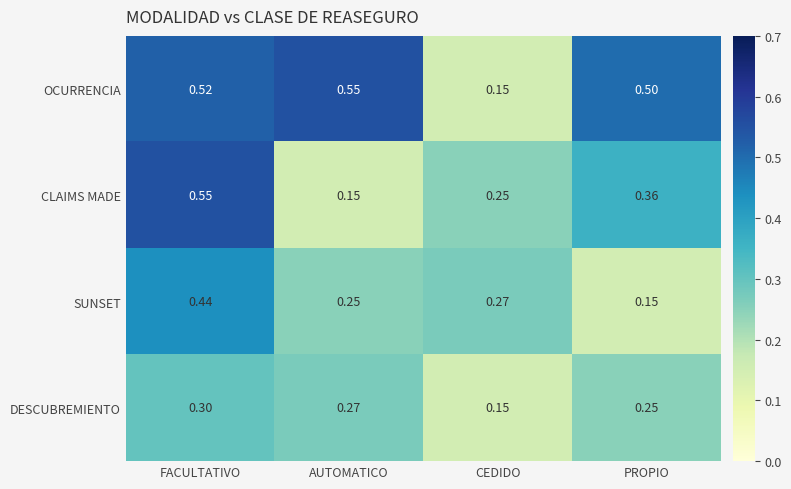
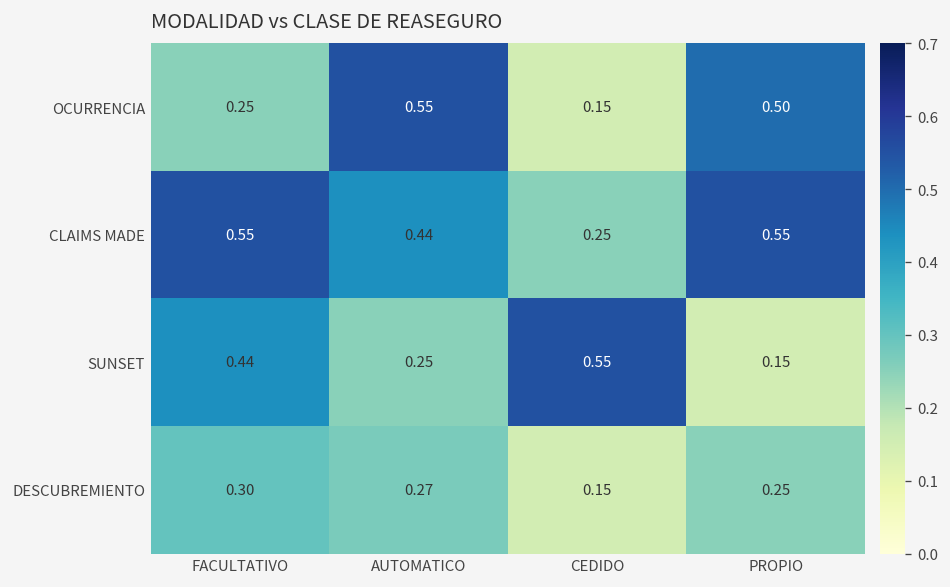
OCURRENCIA, FACULTATIVO: 0.52 -> 0.25
CLAIMS MADE, AUTOMATICO: 0.15 -> 0.44
CLAIMS MADE, PROPIO: 0.36 -> 0.55
SUNSET, CEDIDO: 0.27 -> 0.55
